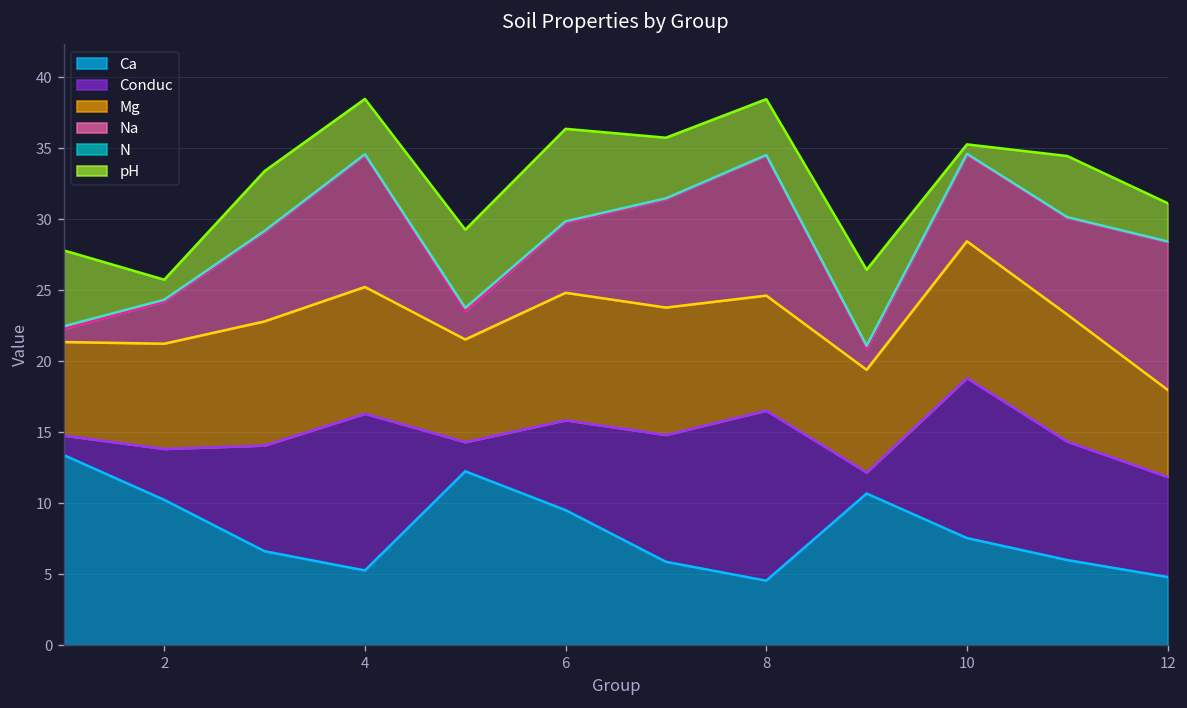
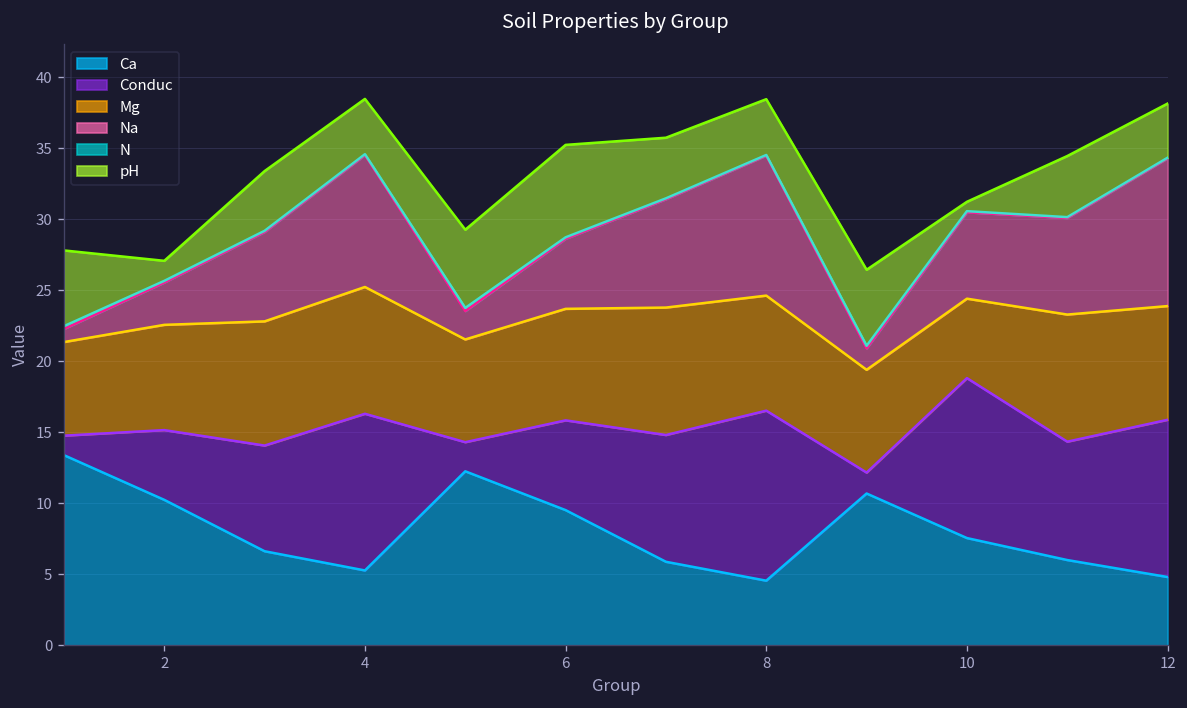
Conduc, 2: 3.6 -> 4.9
Mg, 6: 9.0 -> 7.9
Mg, 10: 9.6 -> 5.6
Conduc, 12: 7.1 -> 11.1
Mg, 12: 6.1 -> 8.0
pH, 12: 2.7 -> 3.8
